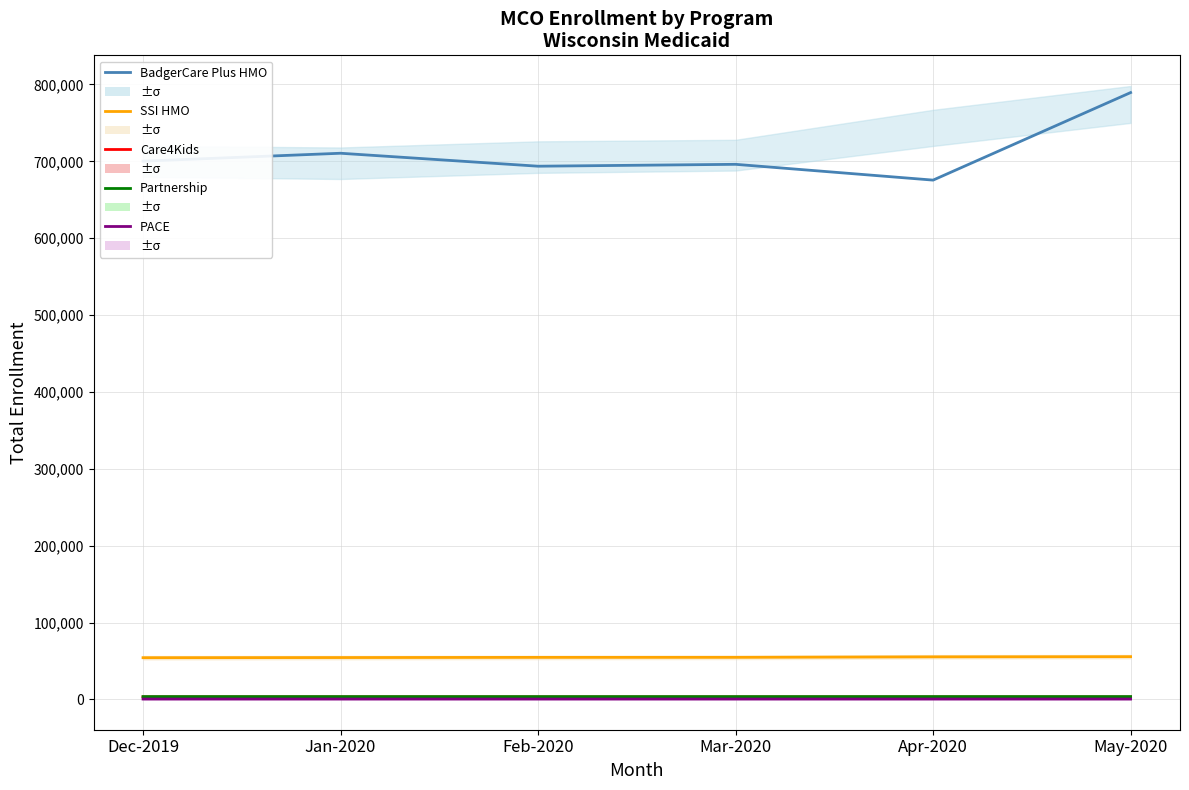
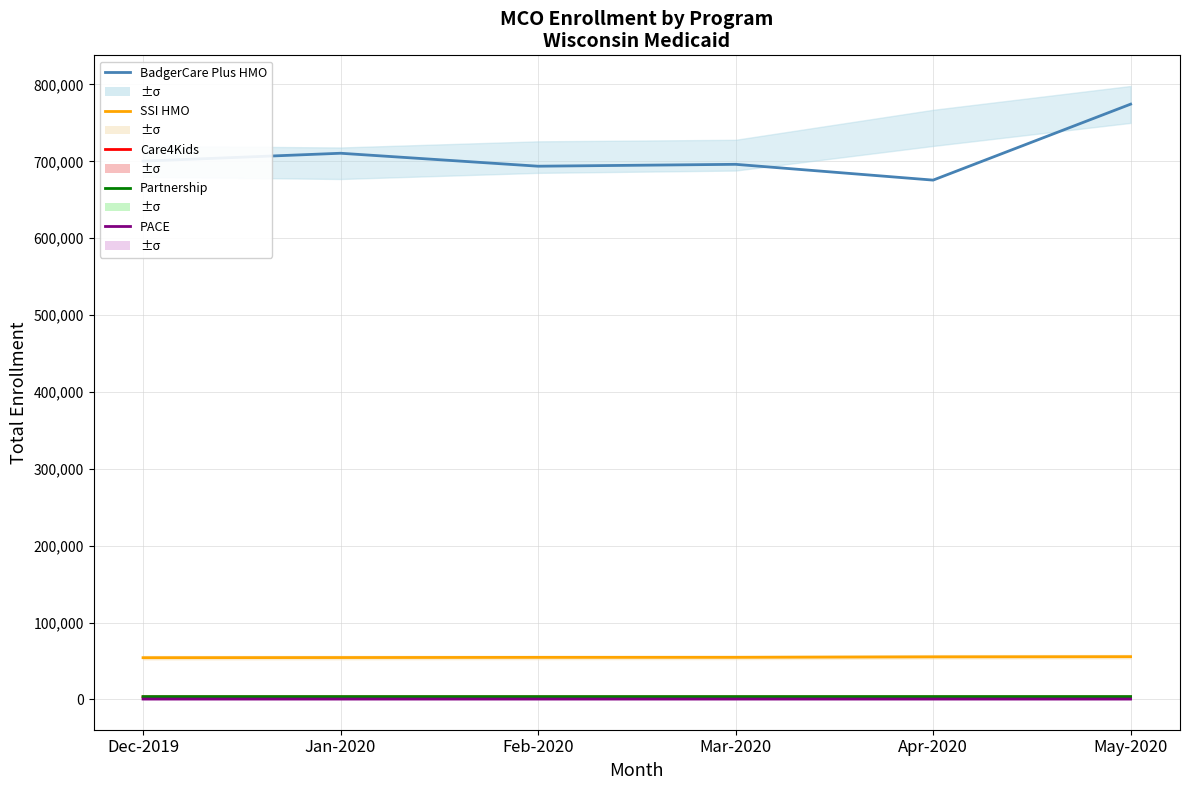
BadgerCare Plus HMO, May-2020: 790,000 -> 770,000
